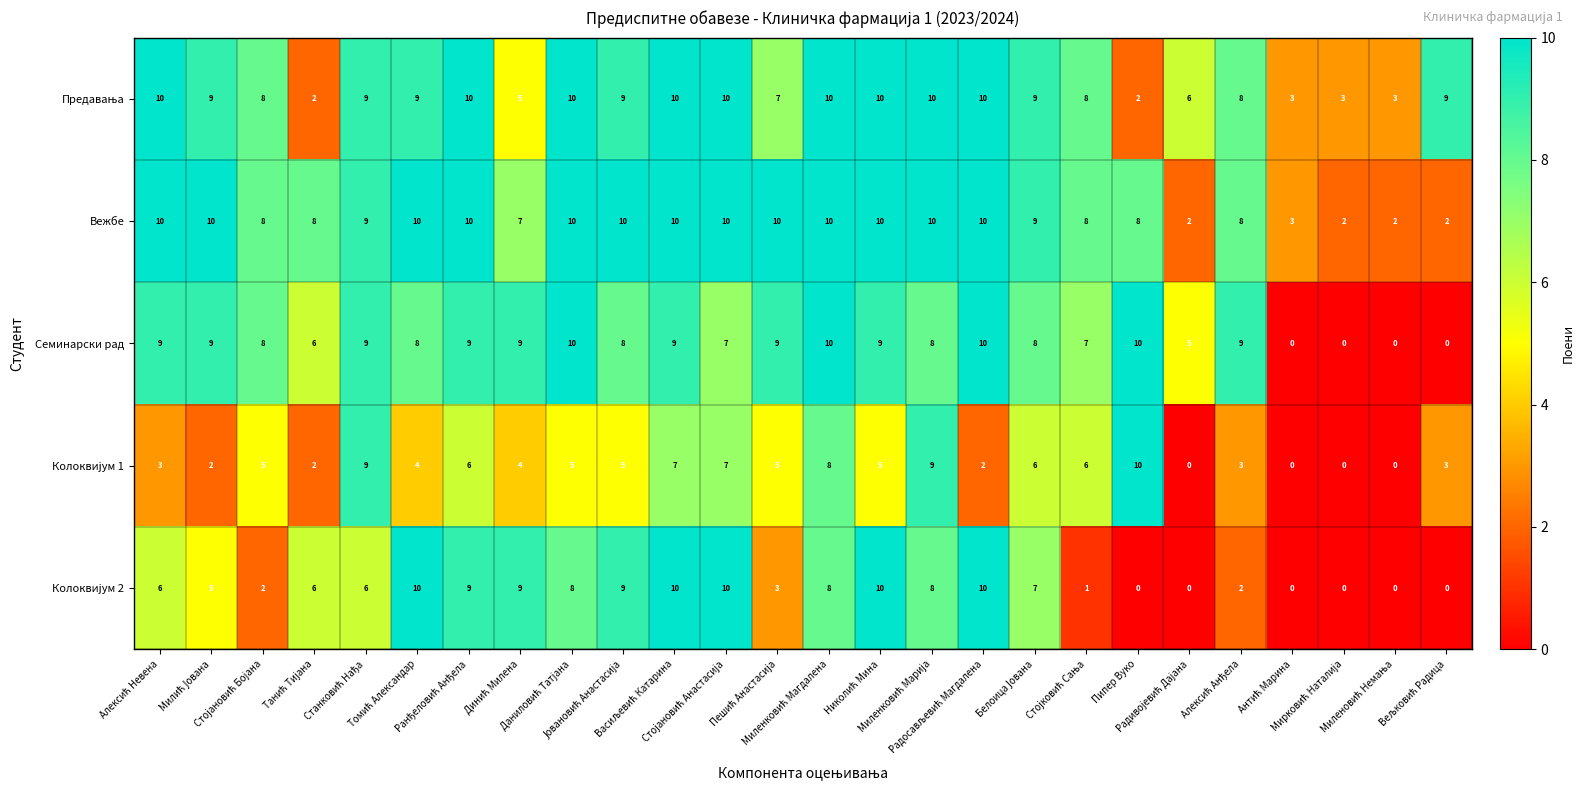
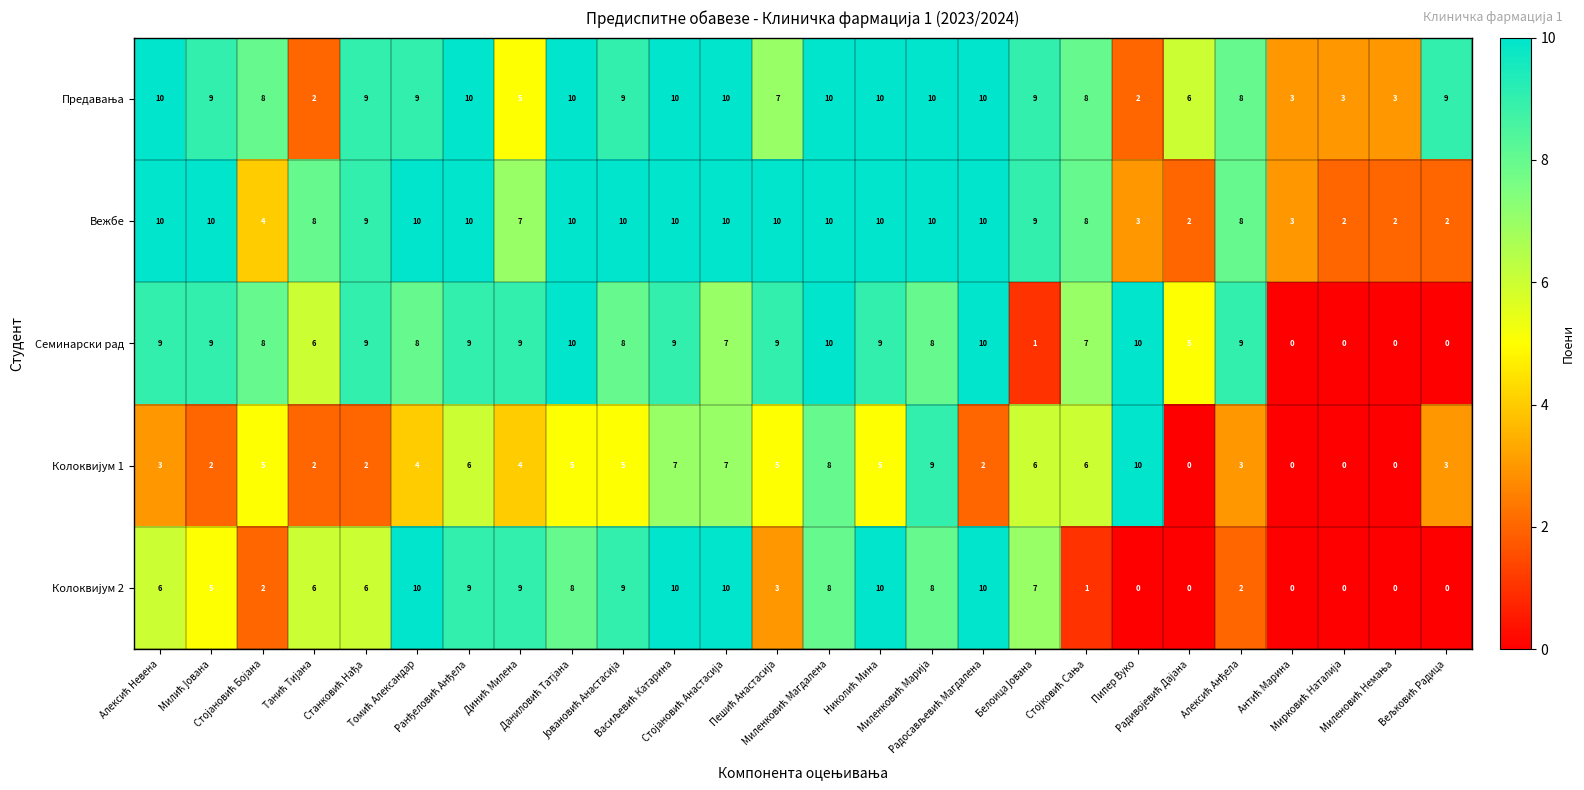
Вежбе, Стојановић Бојана: 8 -> 4
Вежбе, Пипер Вуко: 8 -> 3
Семинарски рад, Белоица Јована: 8 -> 1
Колоквијум 1, Станковић Нађа: 9 -> 2
